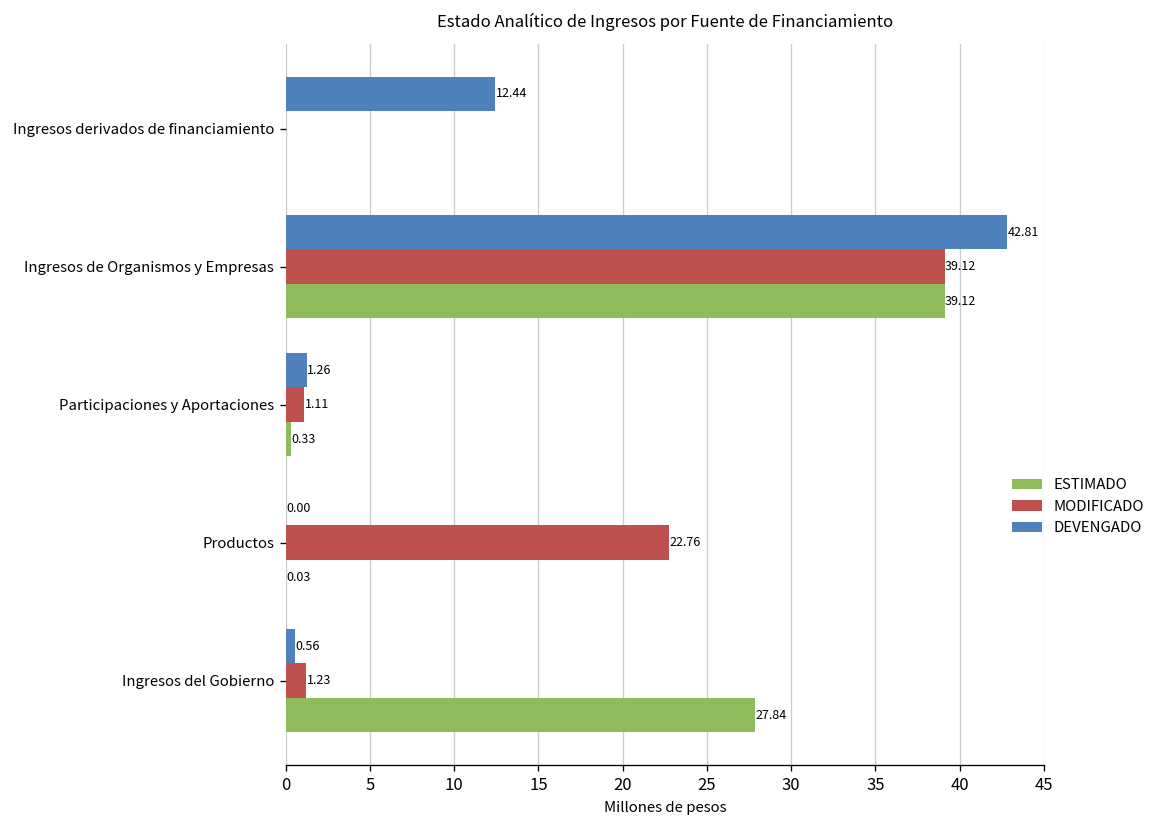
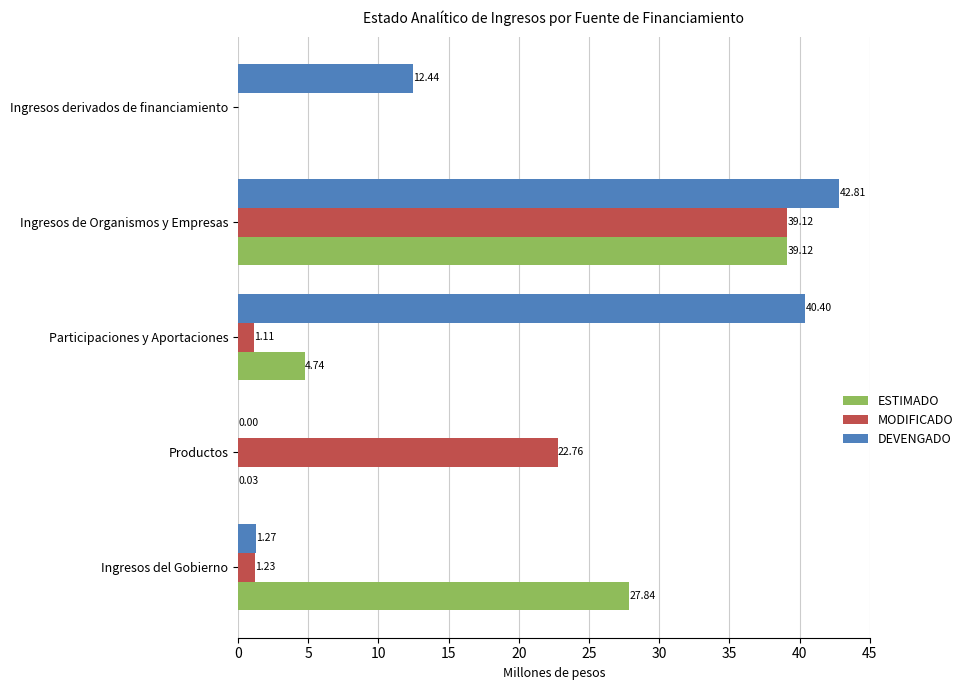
DEVENGADO, Participaciones y Aportaciones: 1.26 -> 40.40
ESTIMADO, Participaciones y Aportaciones: 0.33 -> 4.74
DEVENGADO, Ingresos del Gobierno: 0.56 -> 1.27
